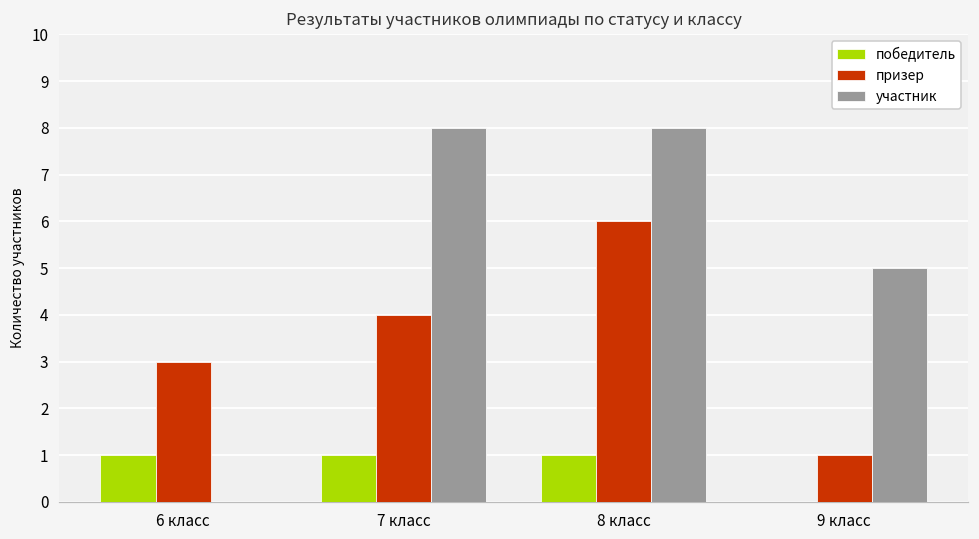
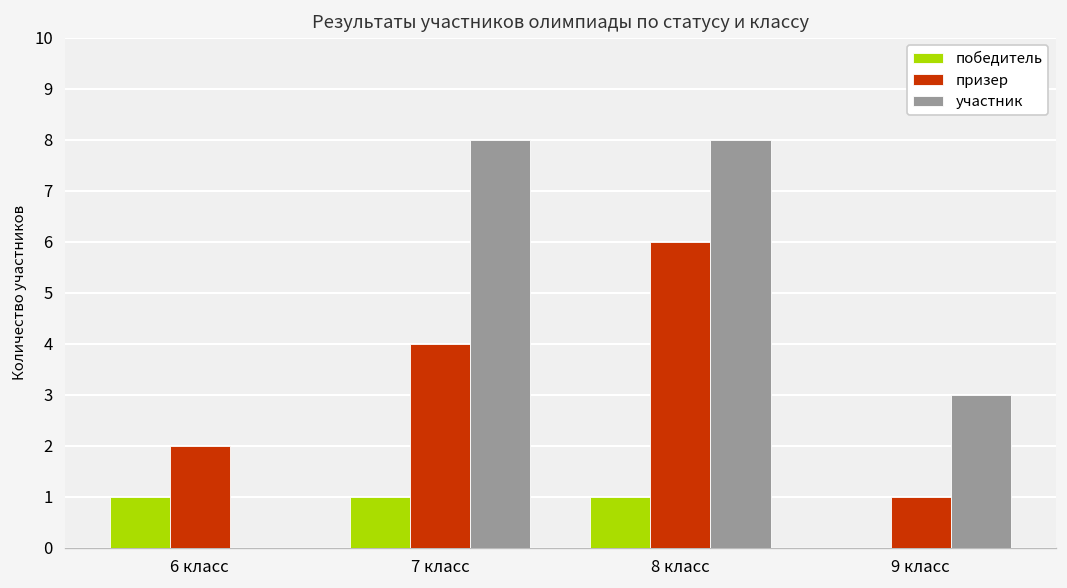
призер, 6 класс: 3 -> 2
участник, 9 класс: 5 -> 3
